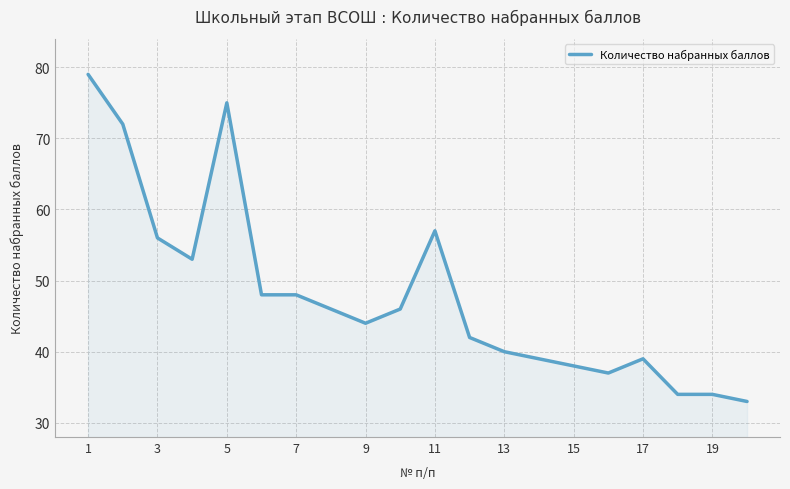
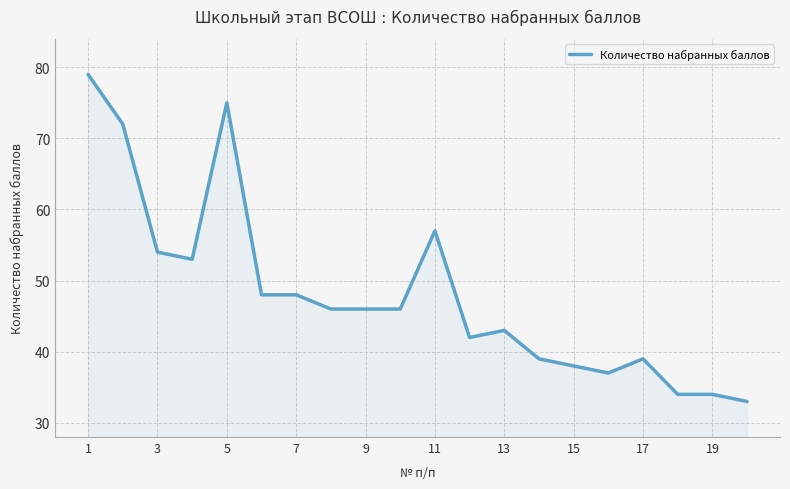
3: 56 -> 54
9: 44 -> 46
13: 40 -> 43
